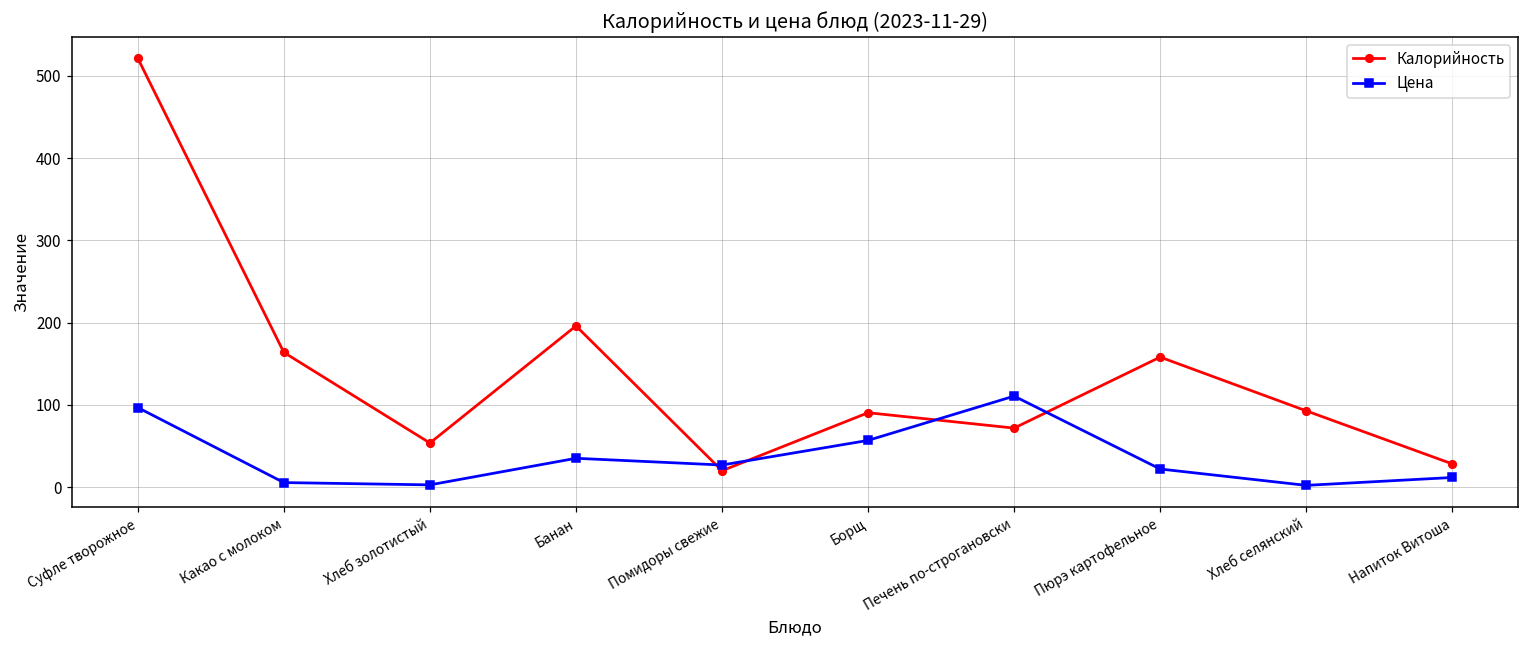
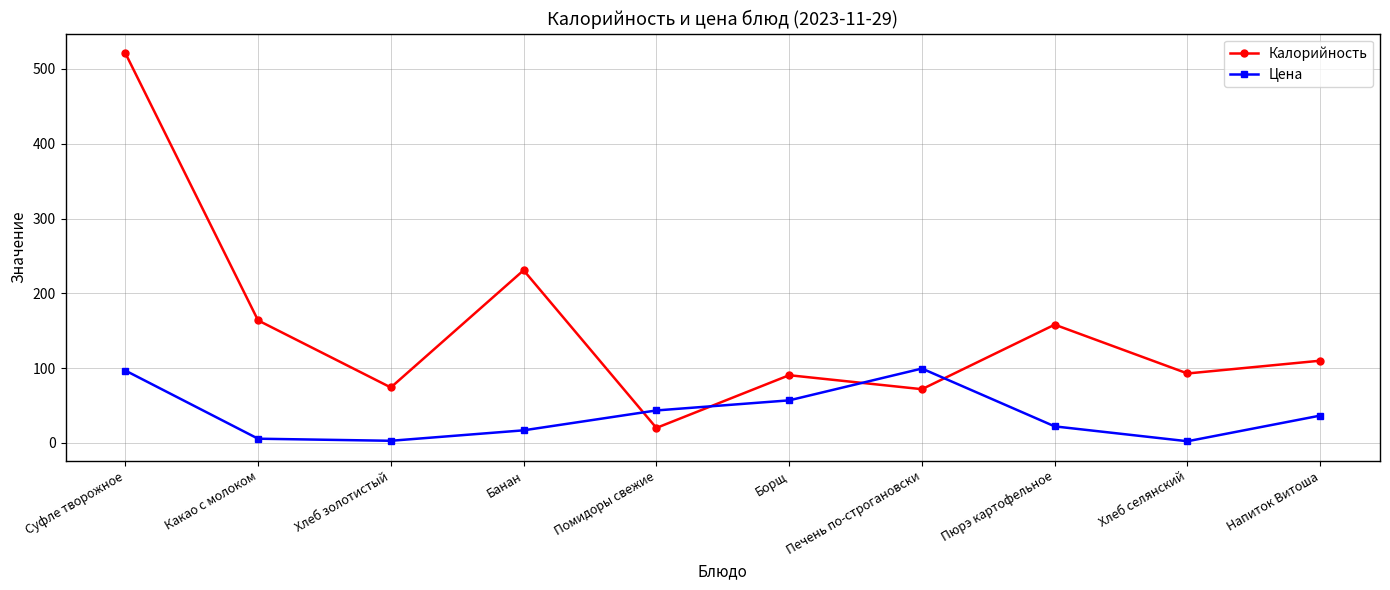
Калорийность, Хлеб золотистый: 50 -> 70
Калорийность, Банан: 200 -> 230
Цена, Банан: 40 -> 20
Цена, Помидоры свежие: 30 -> 40
Цена, Печень по-строгановски: 110 -> 100
Калорийность, Напиток Витоша: 30 -> 110
Цена, Напиток Витоша: 10 -> 40
